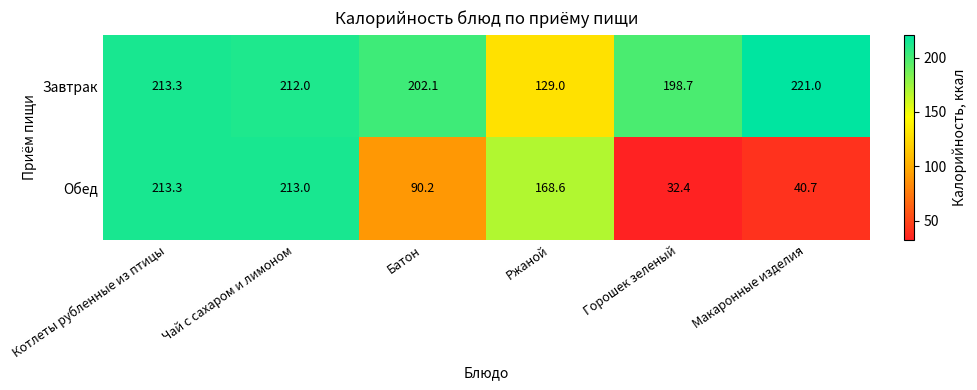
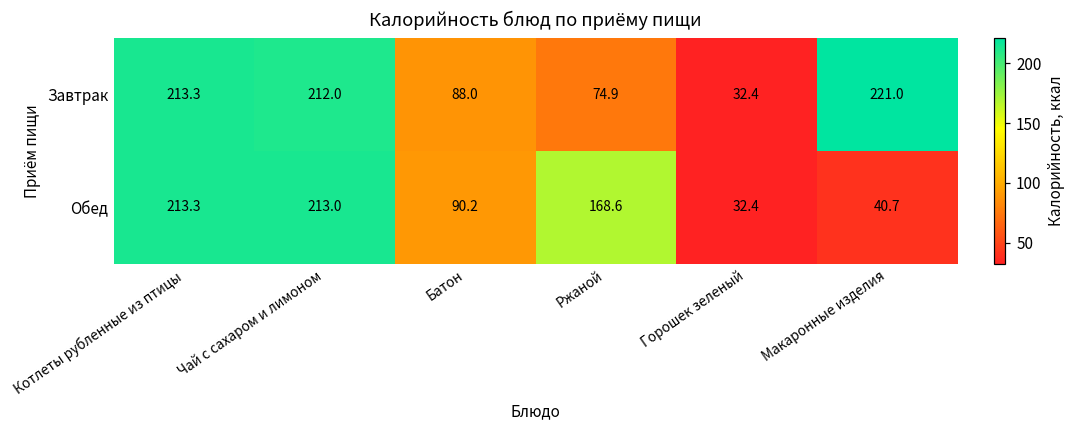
Завтрак, Батон: 202.1 -> 88.0
Завтрак, Ржаной: 129.0 -> 74.9
Завтрак, Горошек зеленый: 198.7 -> 32.4
